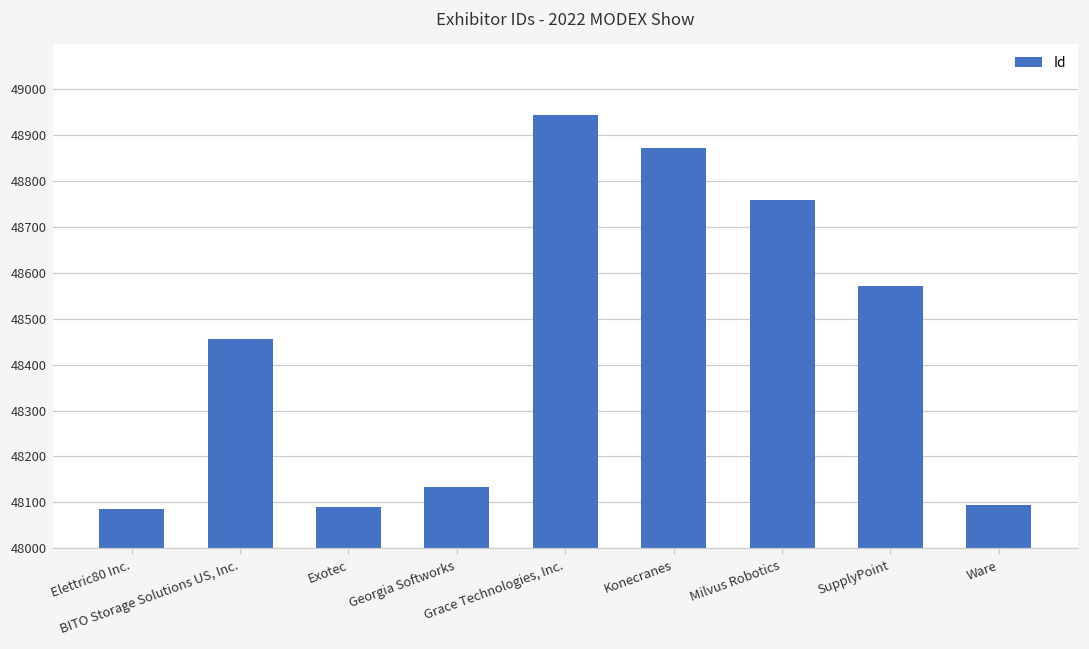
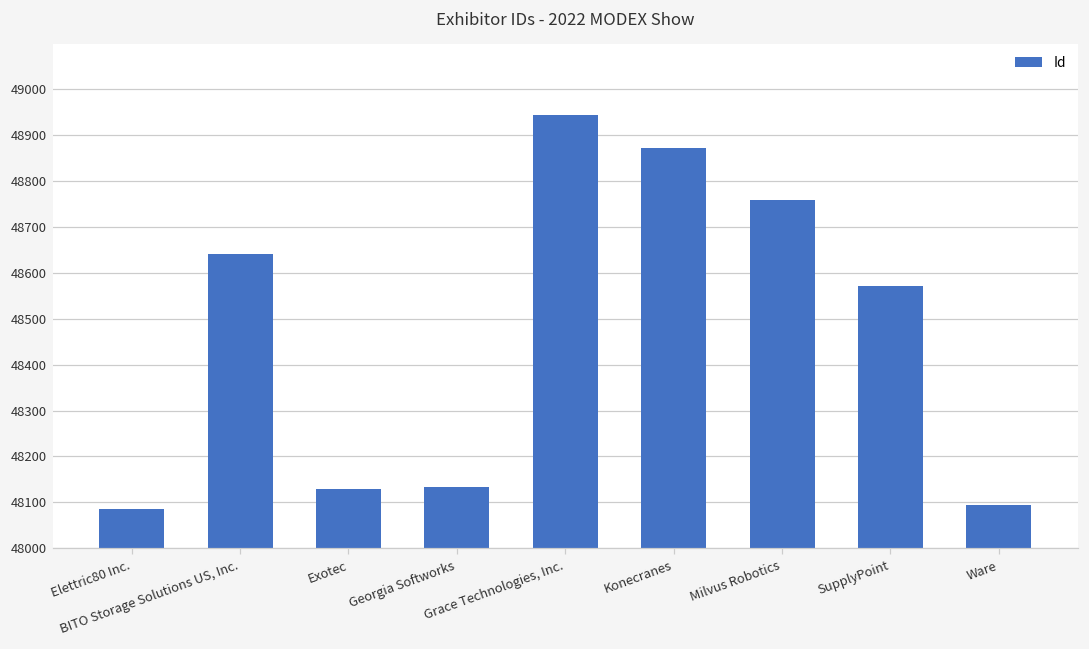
BITO Storage Solutions US, Inc.: 48460 -> 48640
Exotec: 48090 -> 48130
